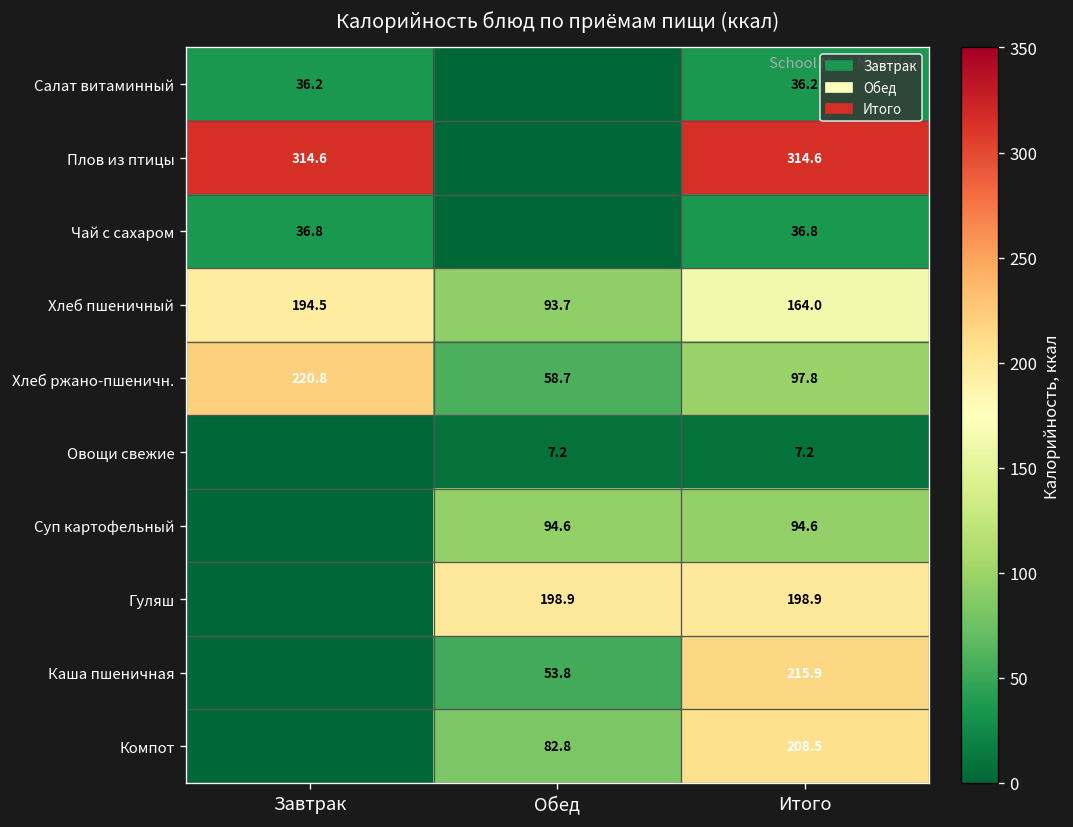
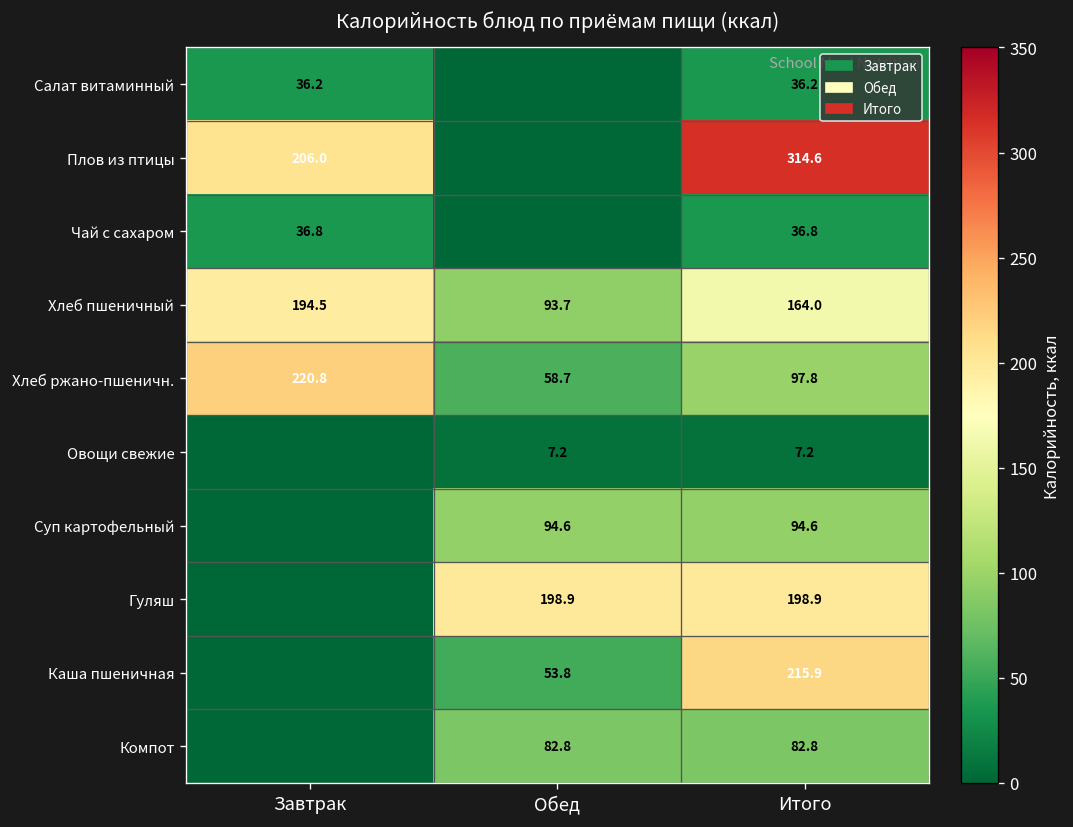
Плов из птицы, Завтрак: 314.6 -> 206.0
Компот, Итого: 208.5 -> 82.8
